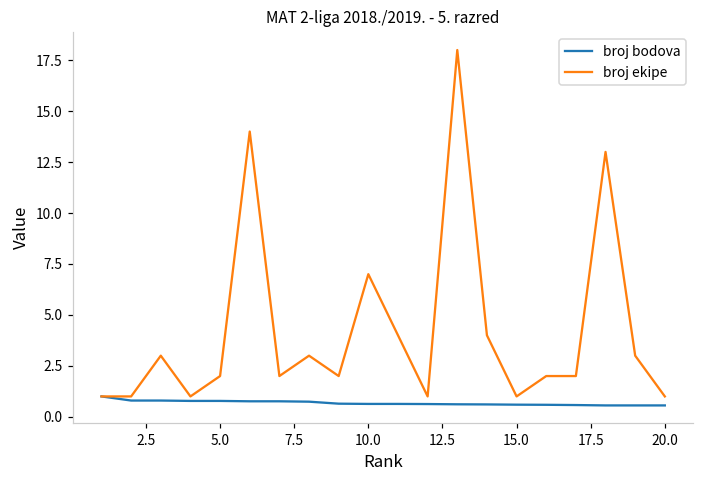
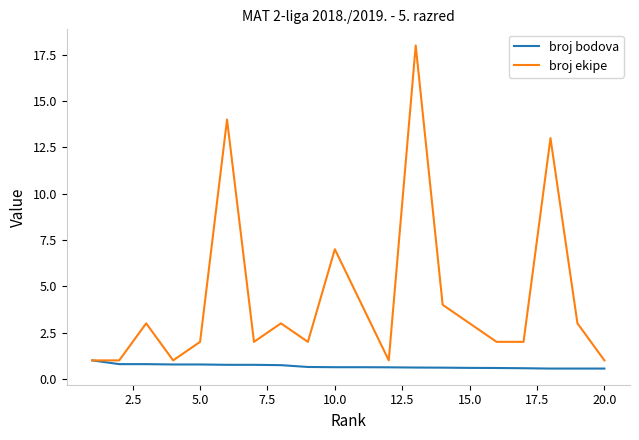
broj ekipe, 15.0: 1 -> 3
